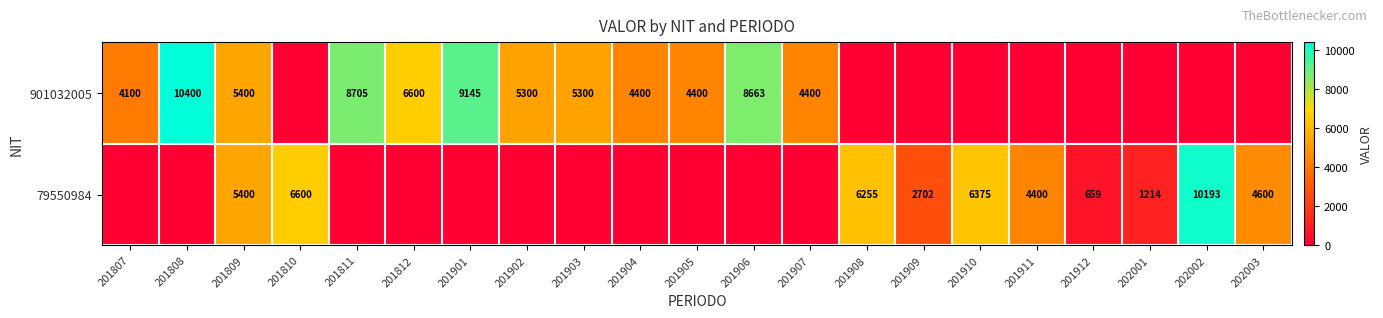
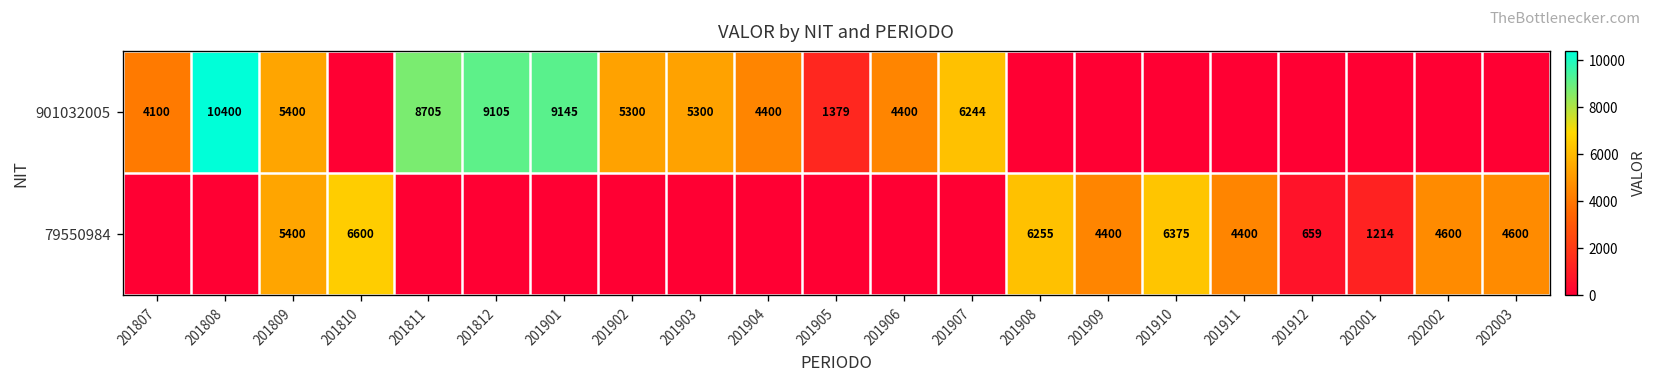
901032005, 201812: 6600 -> 9105
901032005, 201905: 4400 -> 1379
901032005, 201906: 8663 -> 4400
901032005, 201907: 4400 -> 6244
79550984, 201909: 2702 -> 4400
79550984, 202002: 10193 -> 4600
